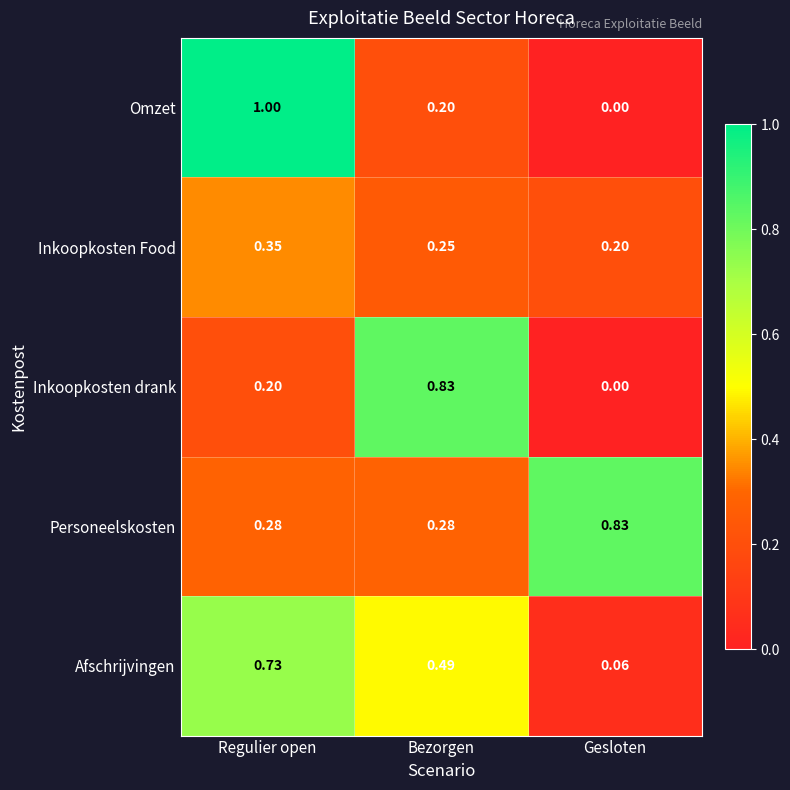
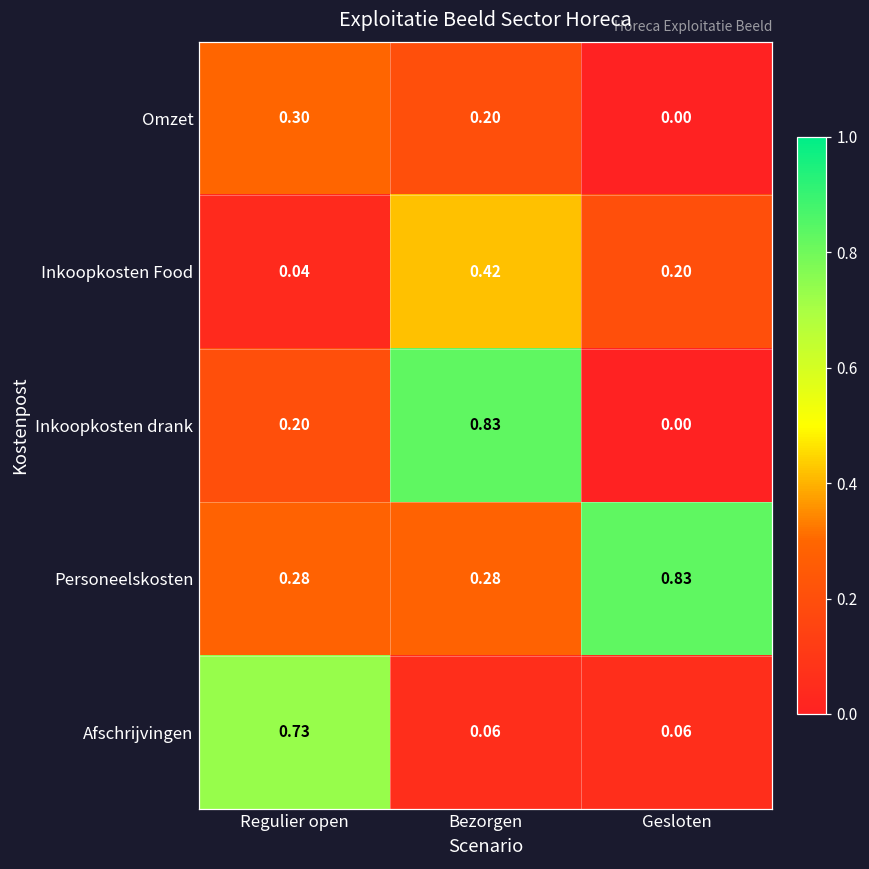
Omzet, Regulier open: 1.00 -> 0.30
Inkoopkosten Food, Regulier open: 0.35 -> 0.04
Inkoopkosten Food, Bezorgen: 0.25 -> 0.42
Afschrijvingen, Bezorgen: 0.49 -> 0.06
